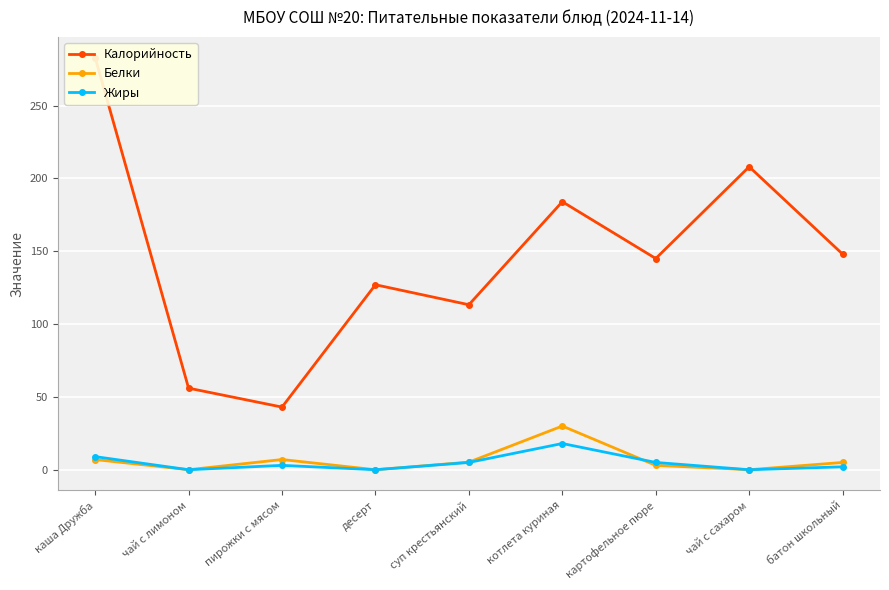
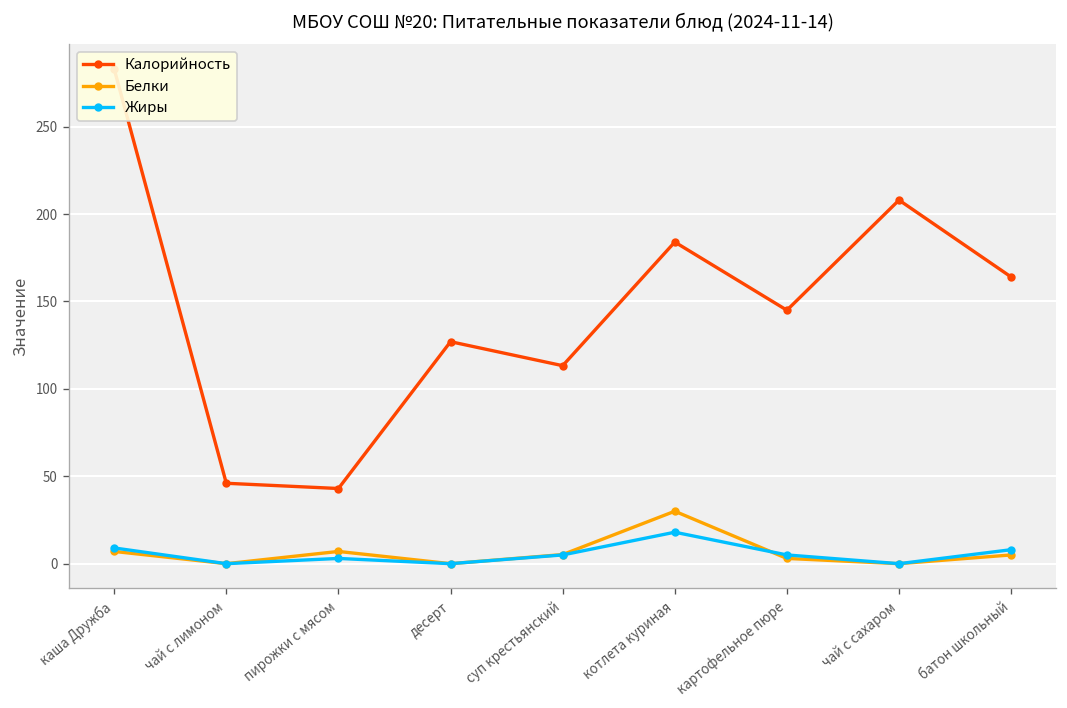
Калорийность, чай с лимоном: 56 -> 46
Калорийность, батон школьный: 148 -> 164
Жиры, батон школьный: 2 -> 8
